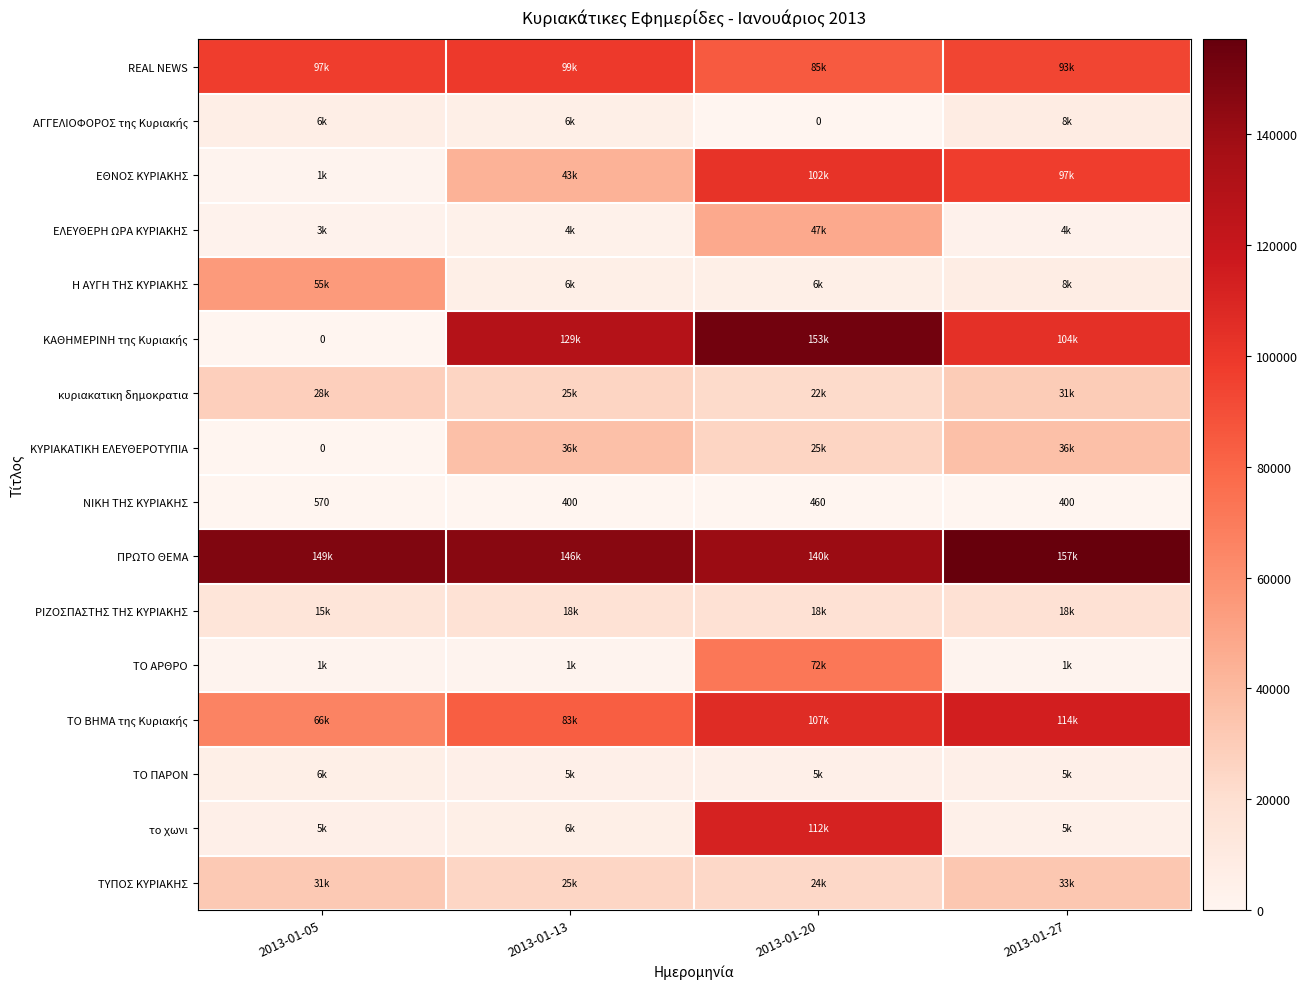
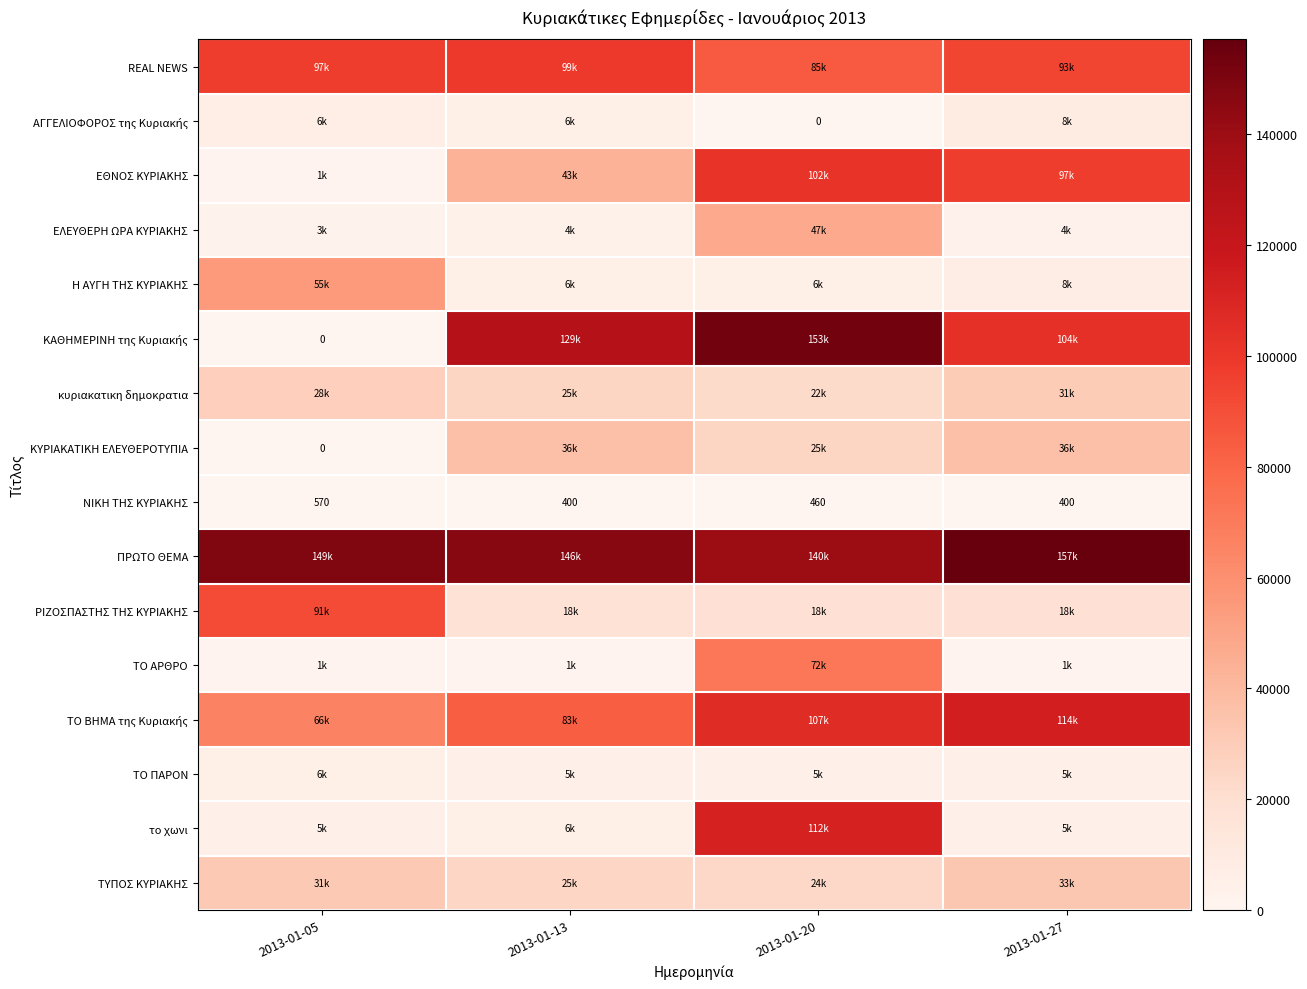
ΡΙΖΟΣΠΑΣΤΗΣ ΤΗΣ ΚΥΡΙΑΚΗΣ, 2013-01-05: 15k -> 91k
